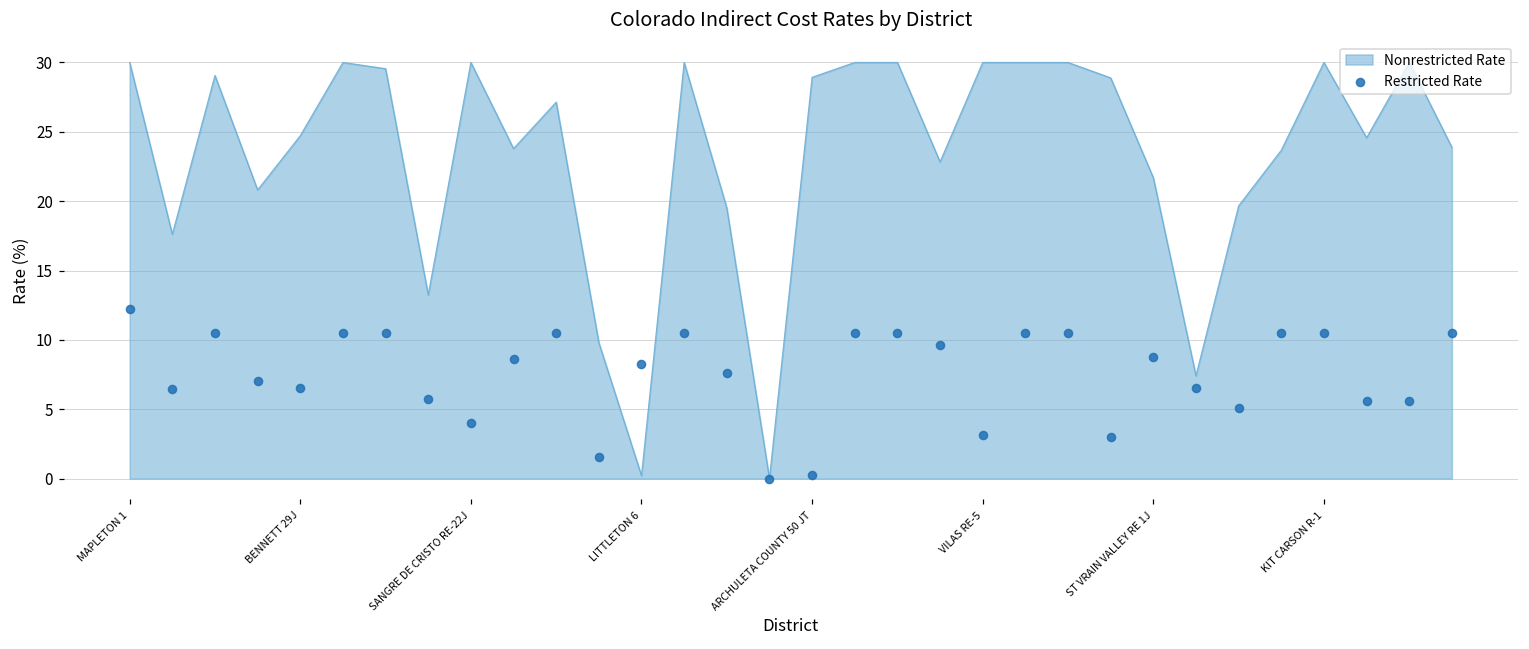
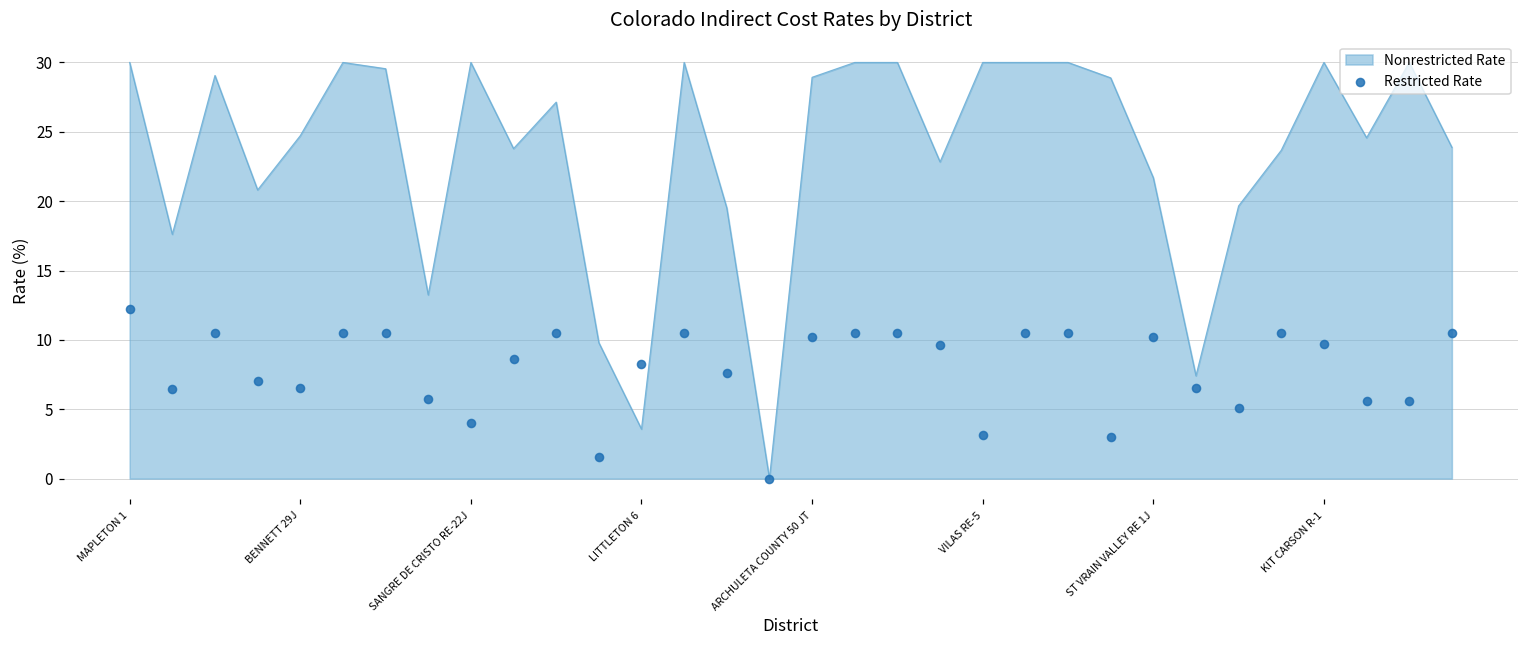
Nonrestricted Rate, LITTLETON 6: 0.2 -> 3.6
Restricted Rate, ARCHULETA COUNTY 50 JT: 0.2 -> 10.2
Restricted Rate, ST VRAIN VALLEY RE 1J: 8.8 -> 10.2
Restricted Rate, KIT CARSON R-1: 10.5 -> 9.7
